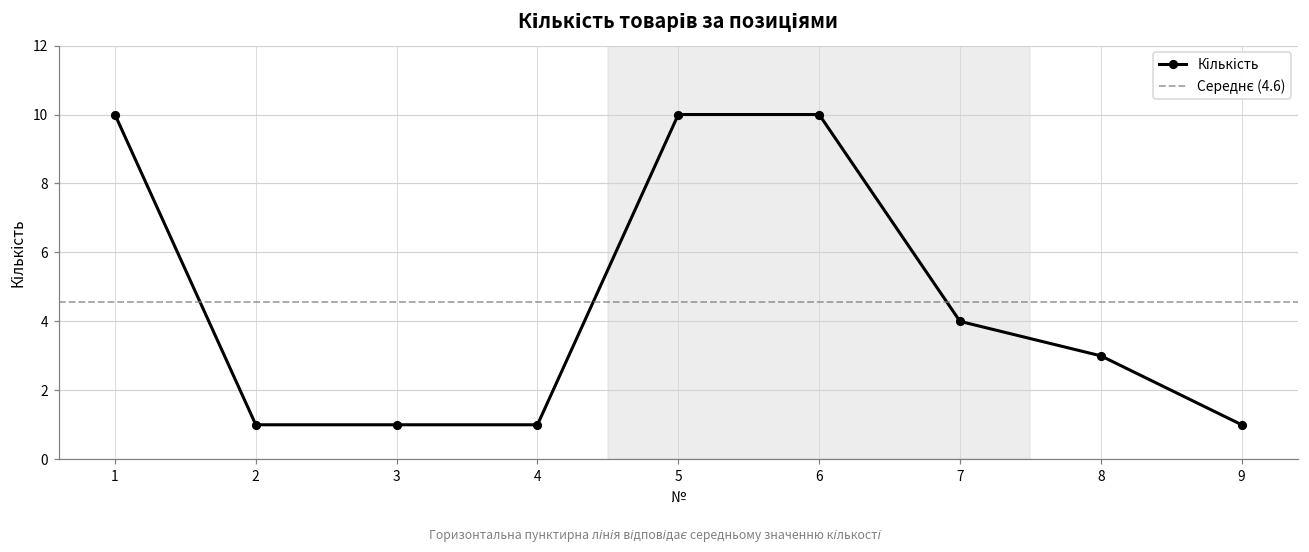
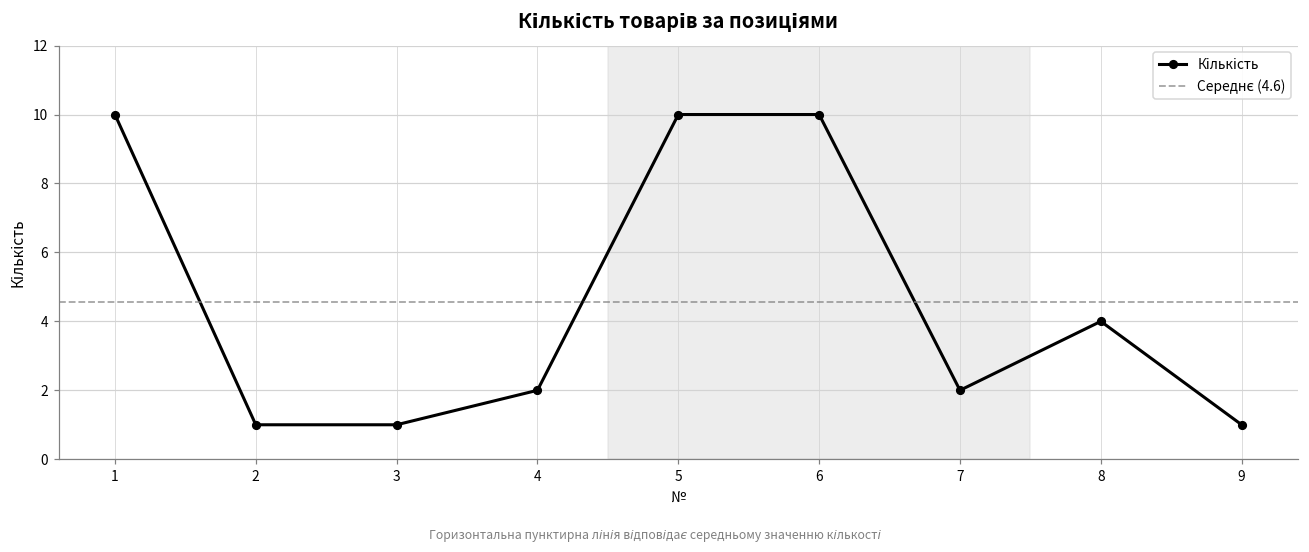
4: 1 -> 2
7: 4 -> 2
8: 3 -> 4
